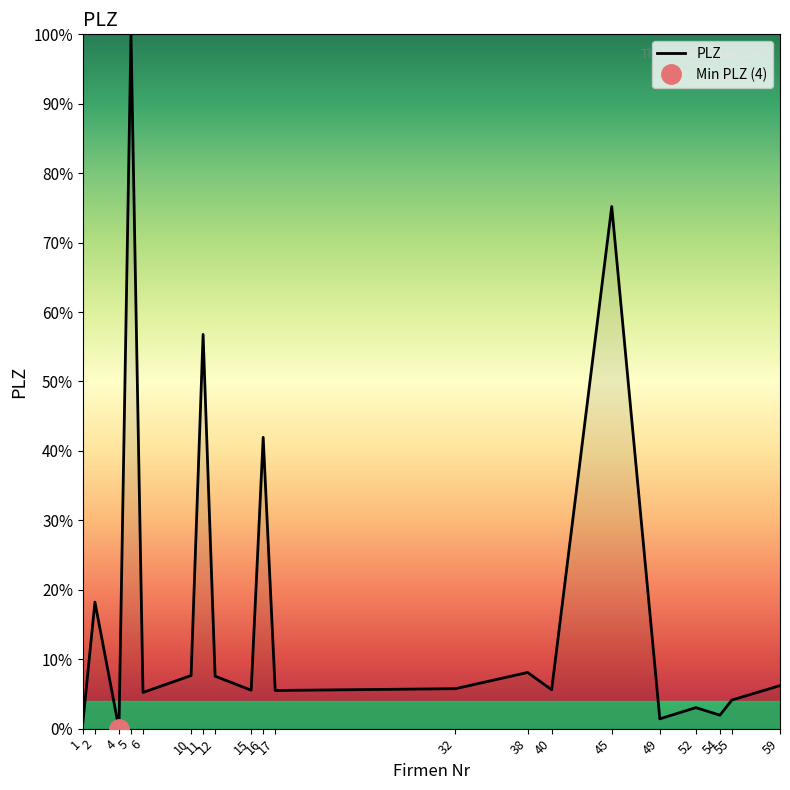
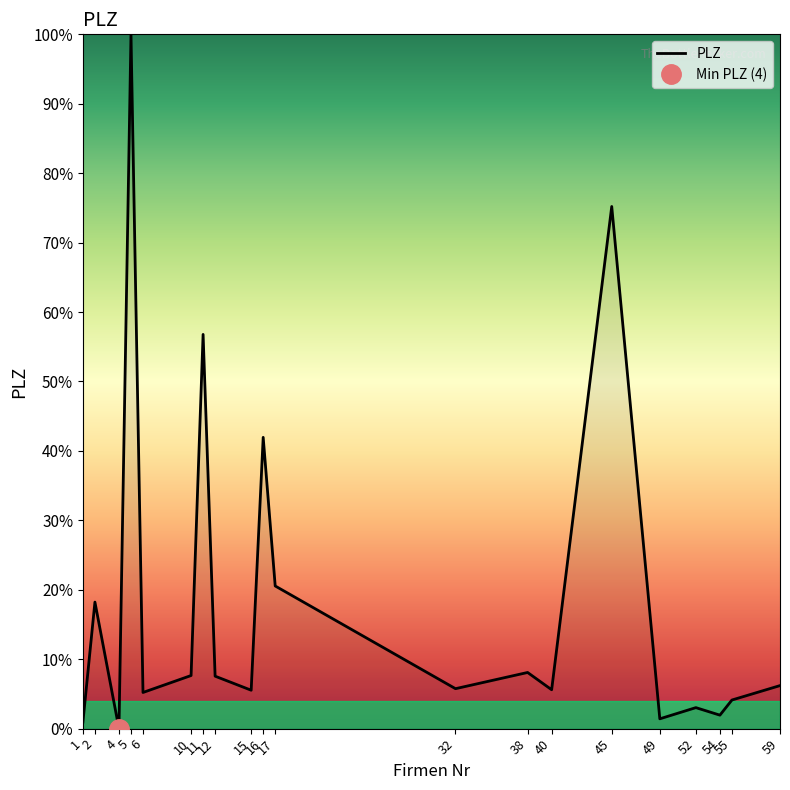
PLZ, 17: 5% -> 21%
